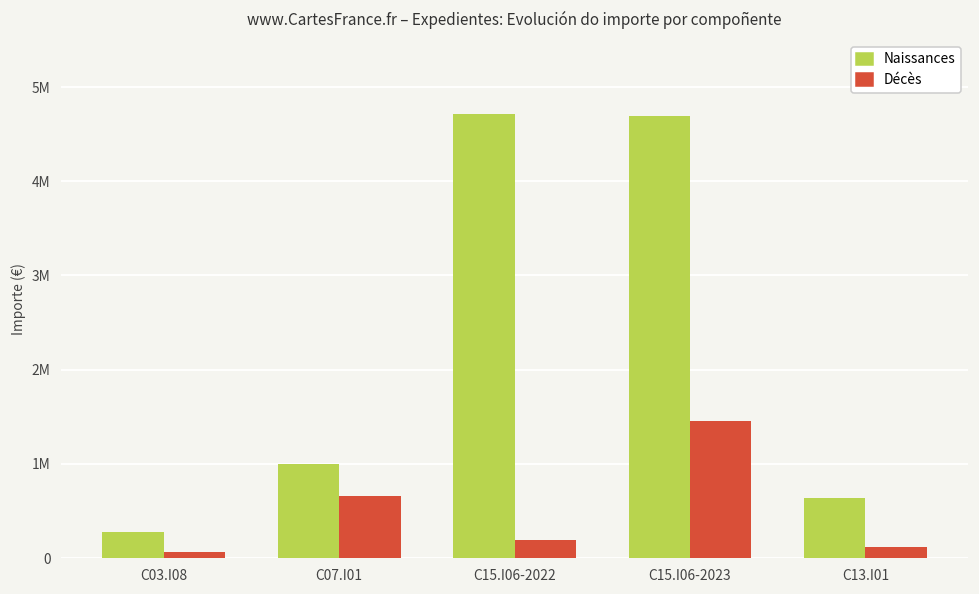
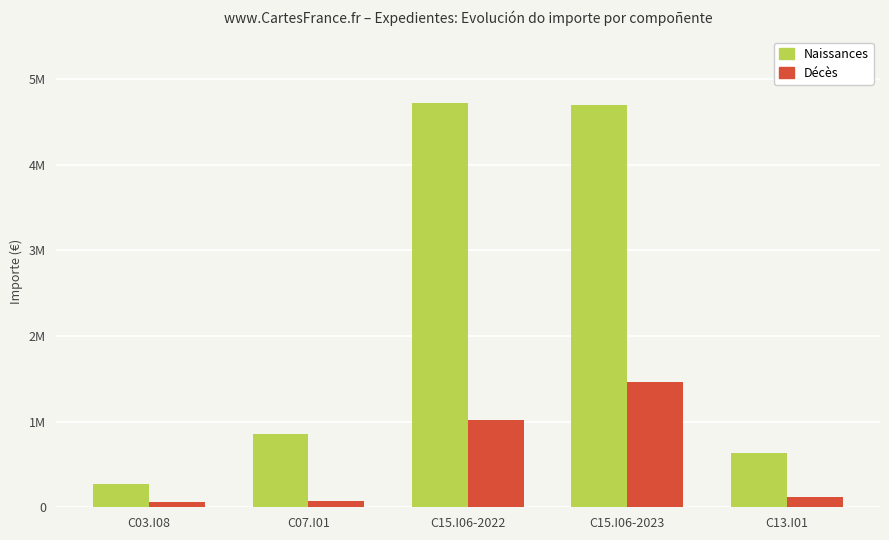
Naissances, C07.I01: 1000000 -> 900000
Décès, C07.I01: 700000 -> 100000
Décès, C15.I06-2022: 200000 -> 1000000
